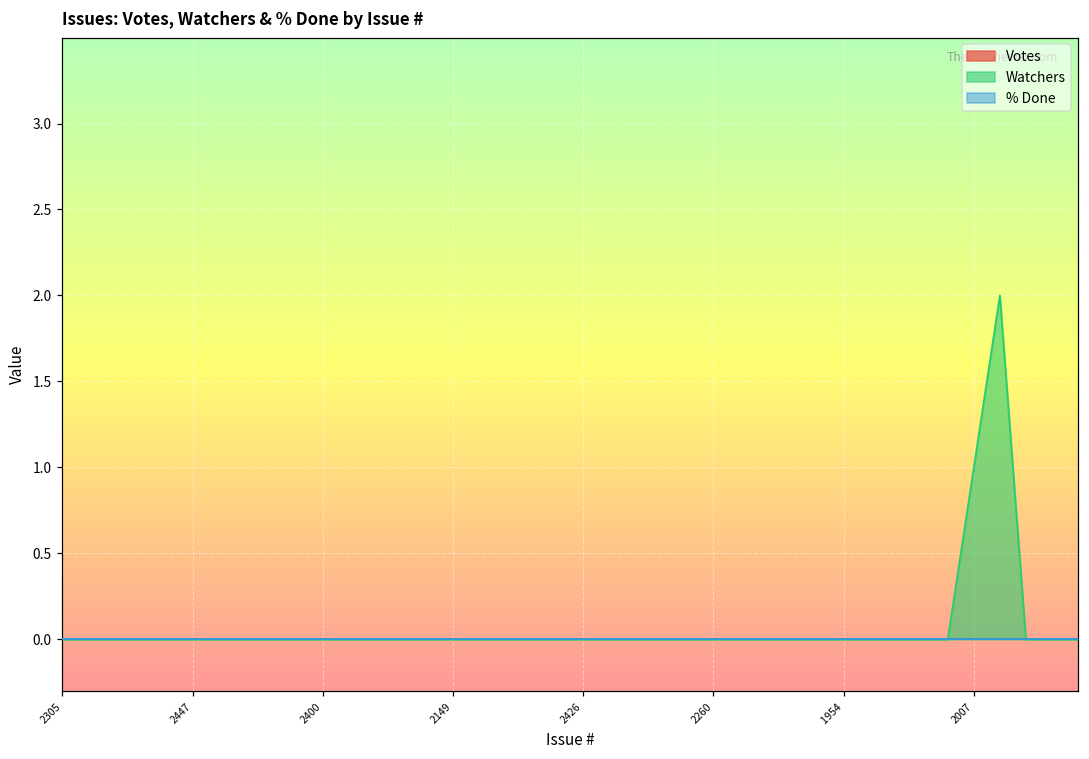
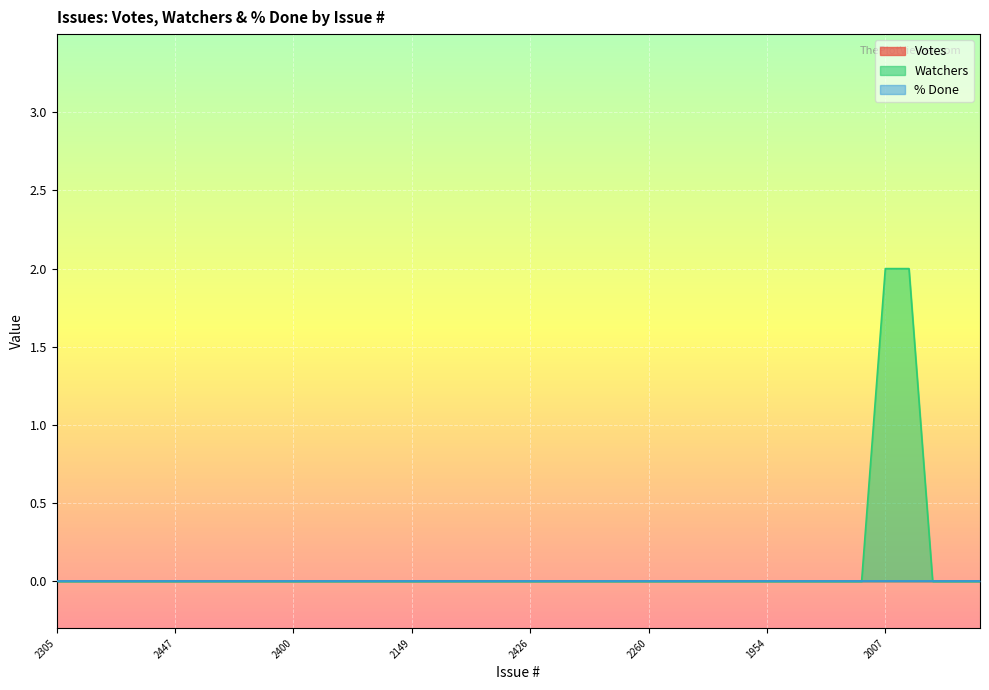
Watchers, 2007: 1 -> 2
